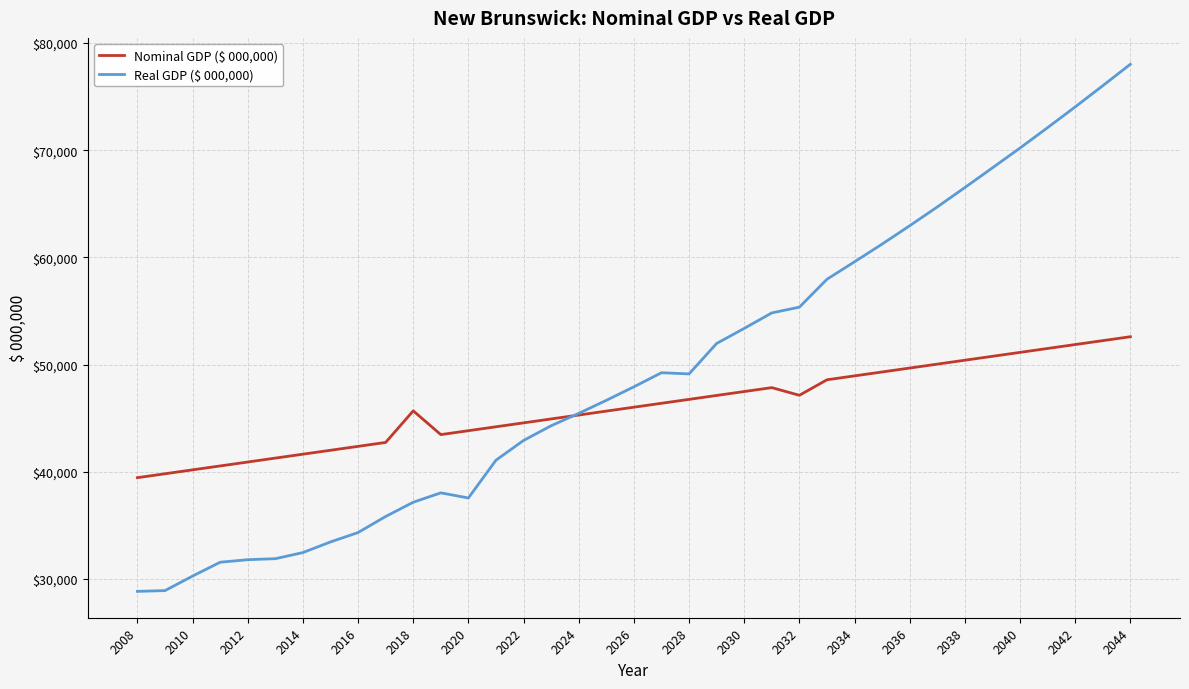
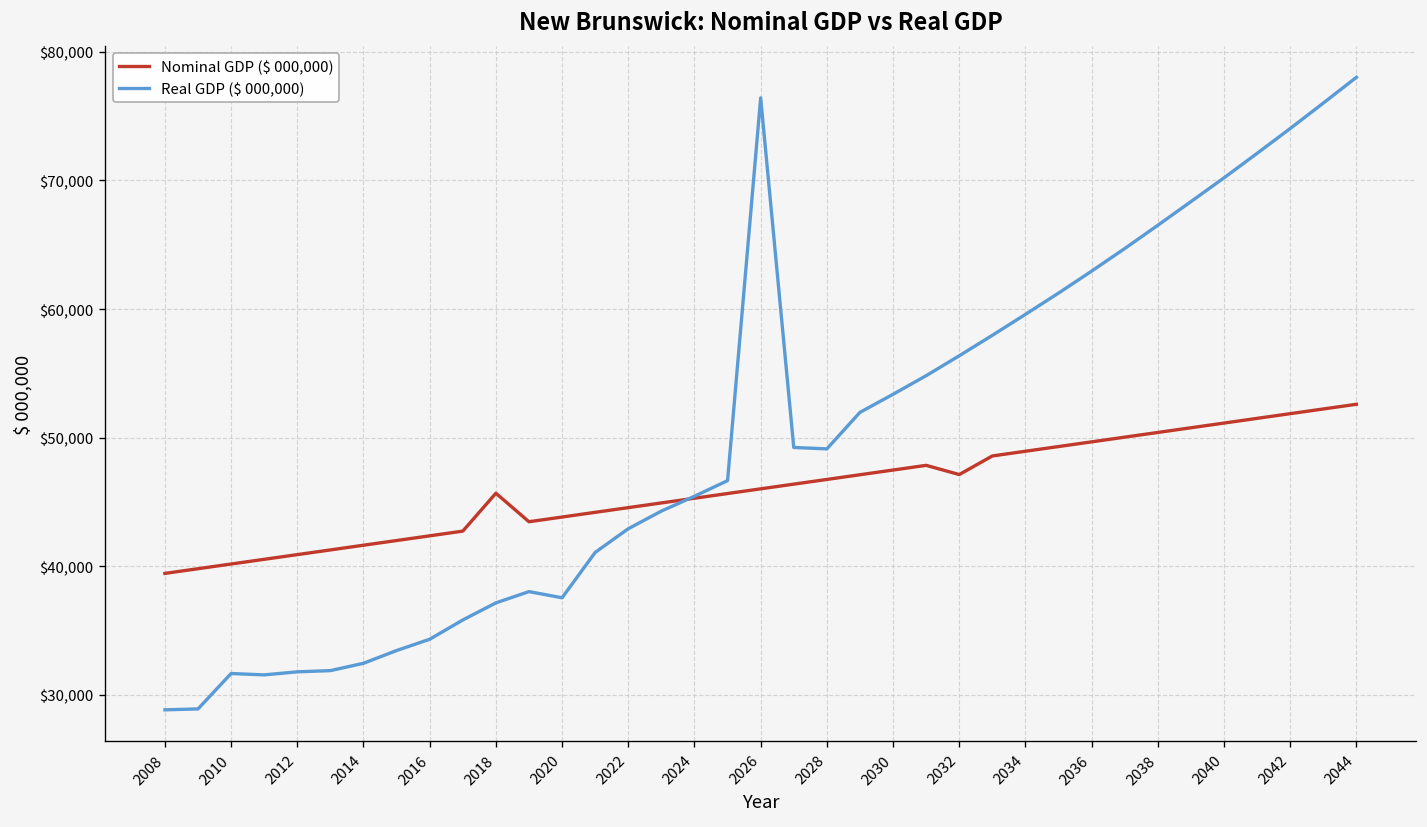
Real GDP ($ 000,000), 2010: $30,300 -> $31,700
Real GDP ($ 000,000), 2026: $47,900 -> $76,400
Real GDP ($ 000,000), 2032: $55,400 -> $56,400
